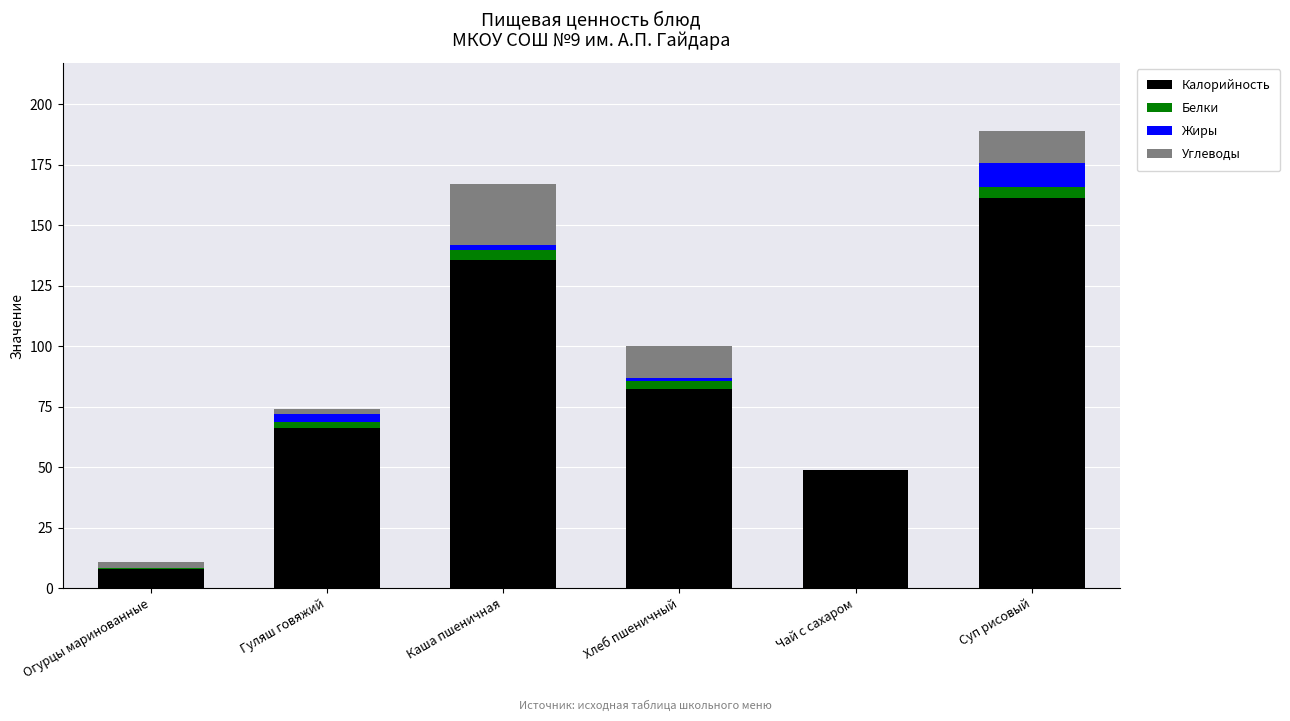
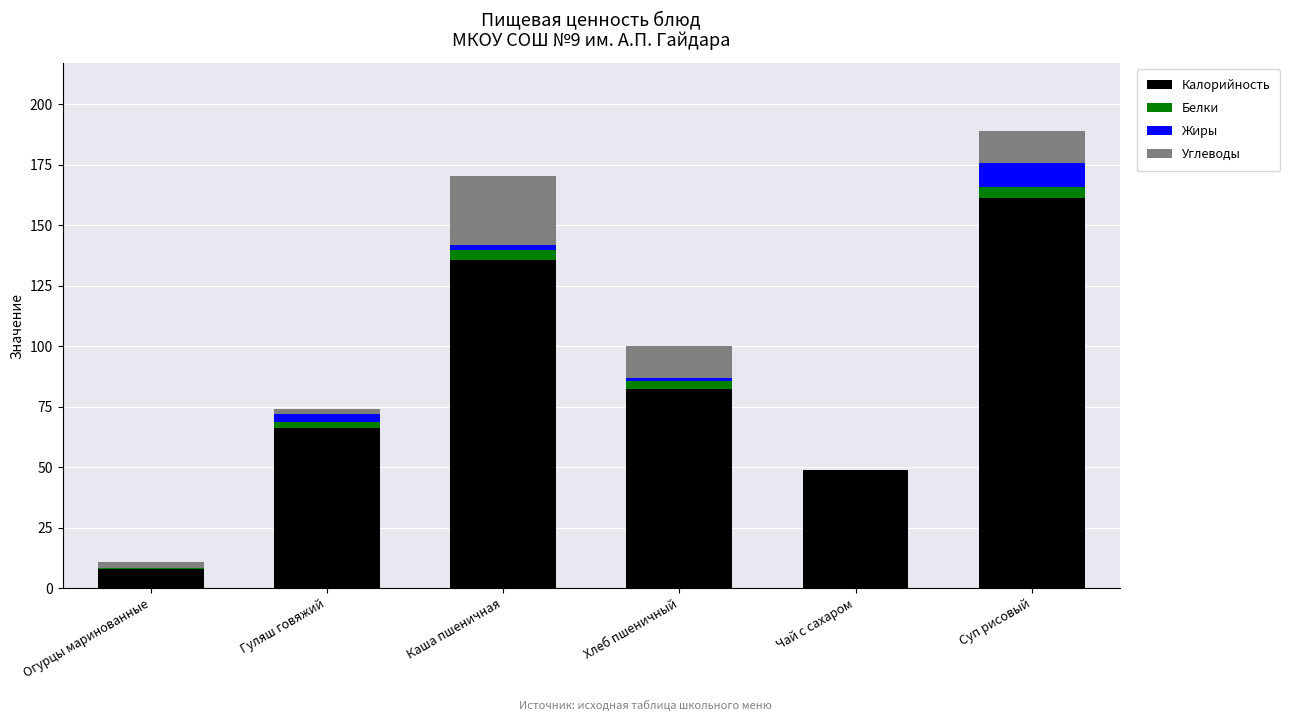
Углеводы, Каша пшеничная: 25 -> 29
